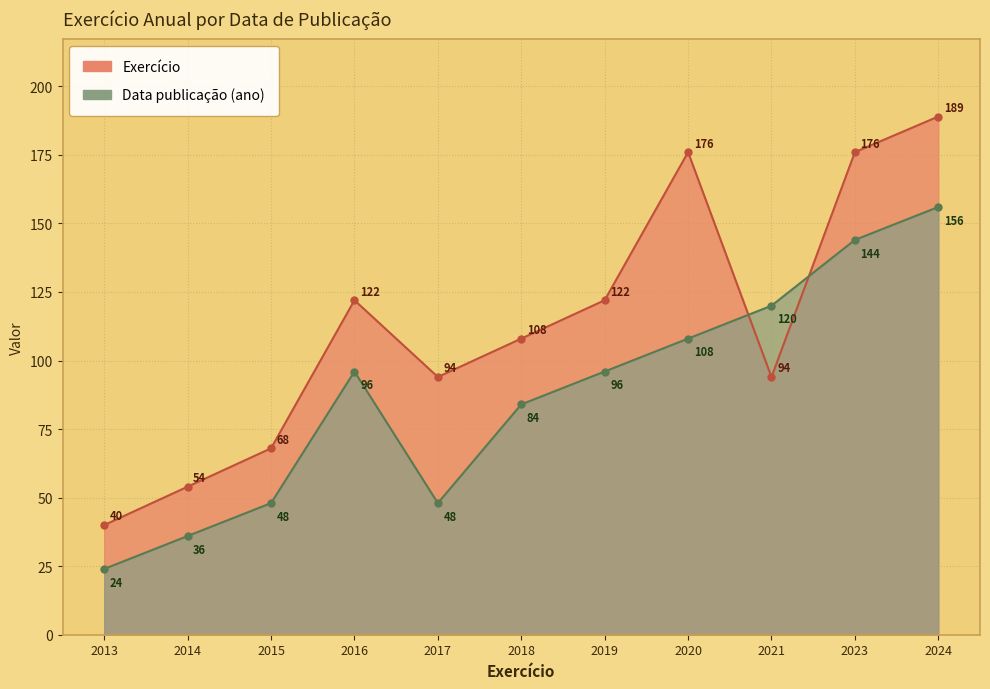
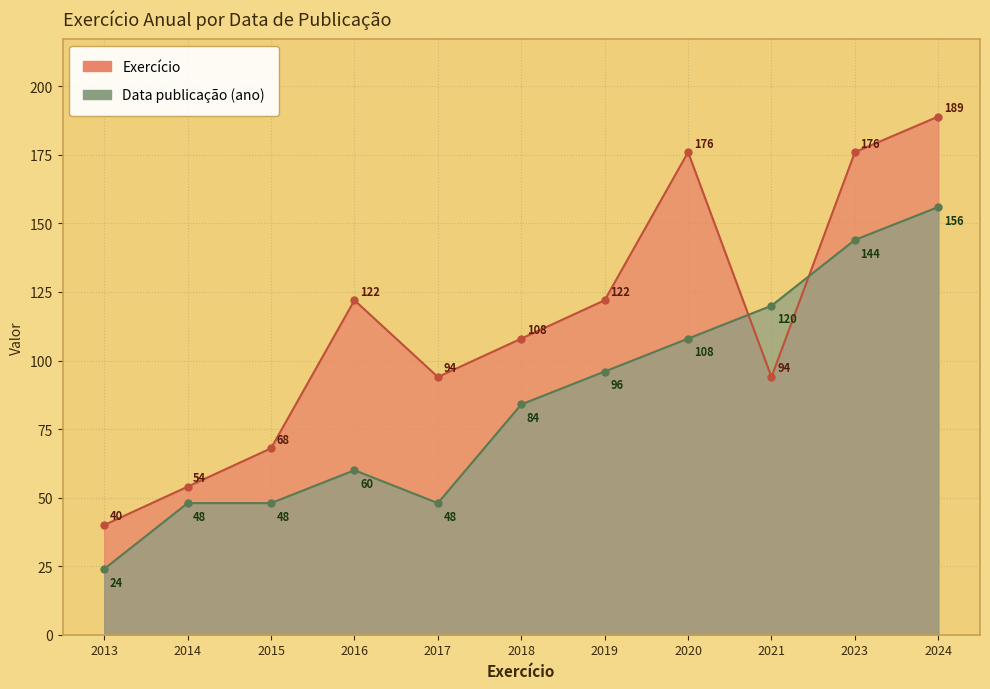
Data publicação (ano), 2014: 36 -> 48
Data publicação (ano), 2016: 96 -> 60
